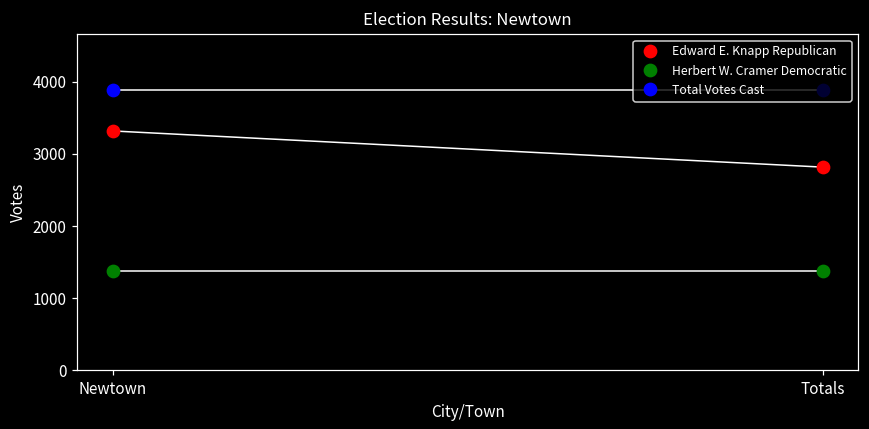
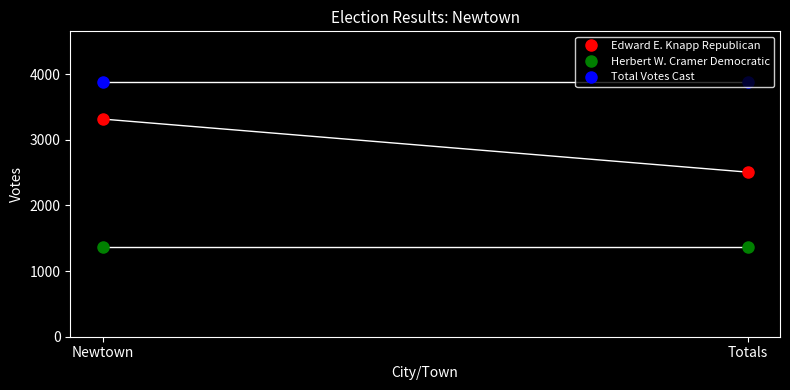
Edward E. Knapp Republican, Totals: 2800 -> 2500
